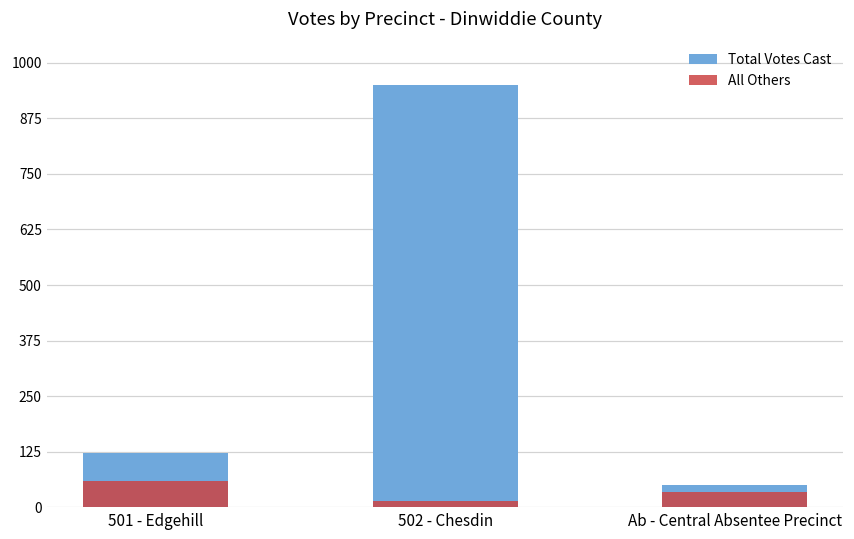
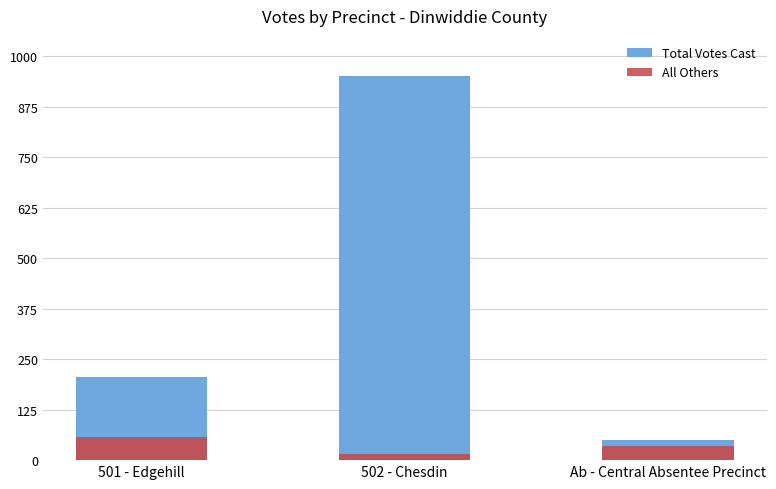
Total Votes Cast, 501 - Edgehill: 120 -> 210
